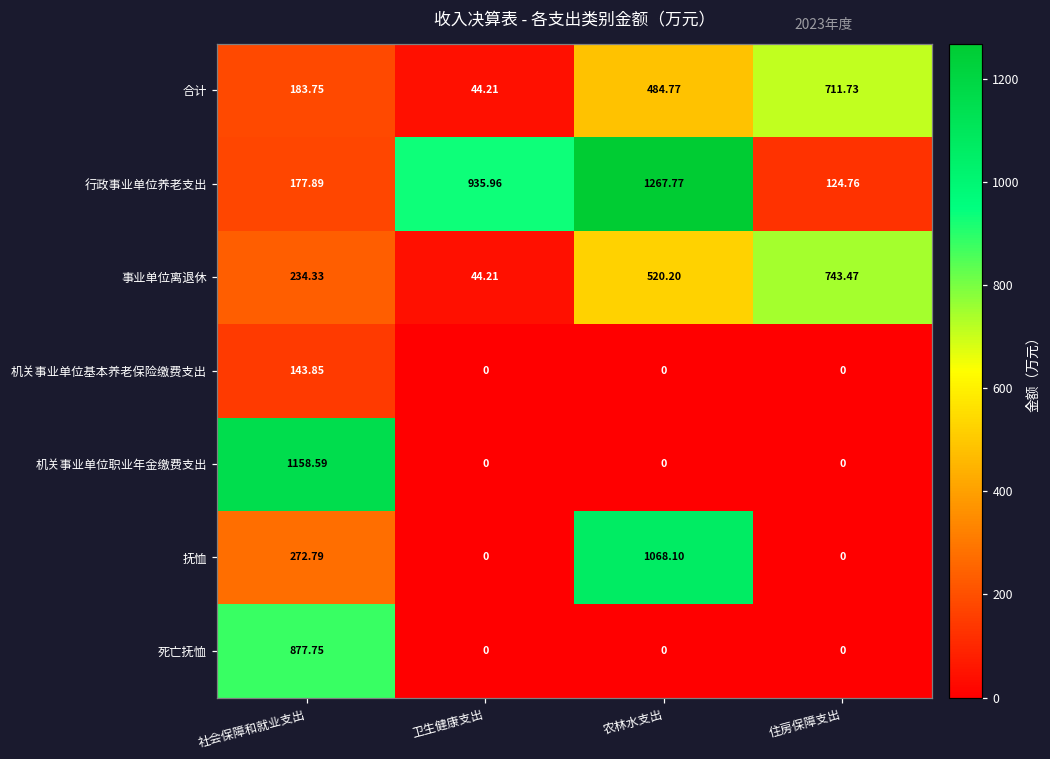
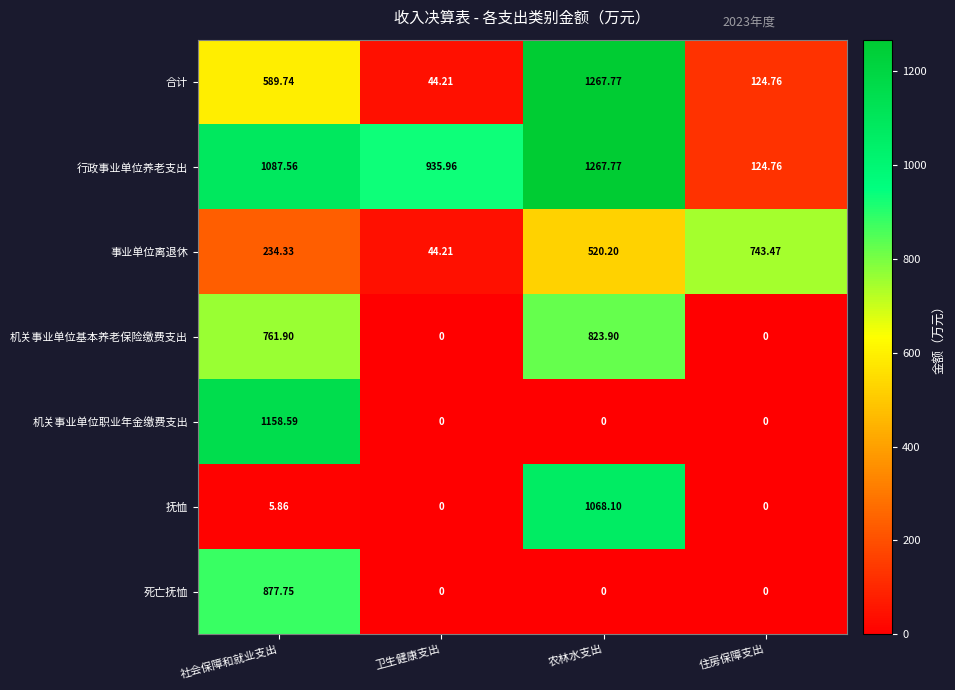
合计, 社会保障和就业支出: 183.75 -> 589.74
合计, 农林水支出: 484.77 -> 1267.77
合计, 住房保障支出: 711.73 -> 124.76
行政事业单位养老支出, 社会保障和就业支出: 177.89 -> 1087.56
机关事业单位基本养老保险缴费支出, 社会保障和就业支出: 143.85 -> 761.90
机关事业单位基本养老保险缴费支出, 农林水支出: 0 -> 823.90
抚恤, 社会保障和就业支出: 272.79 -> 5.86
